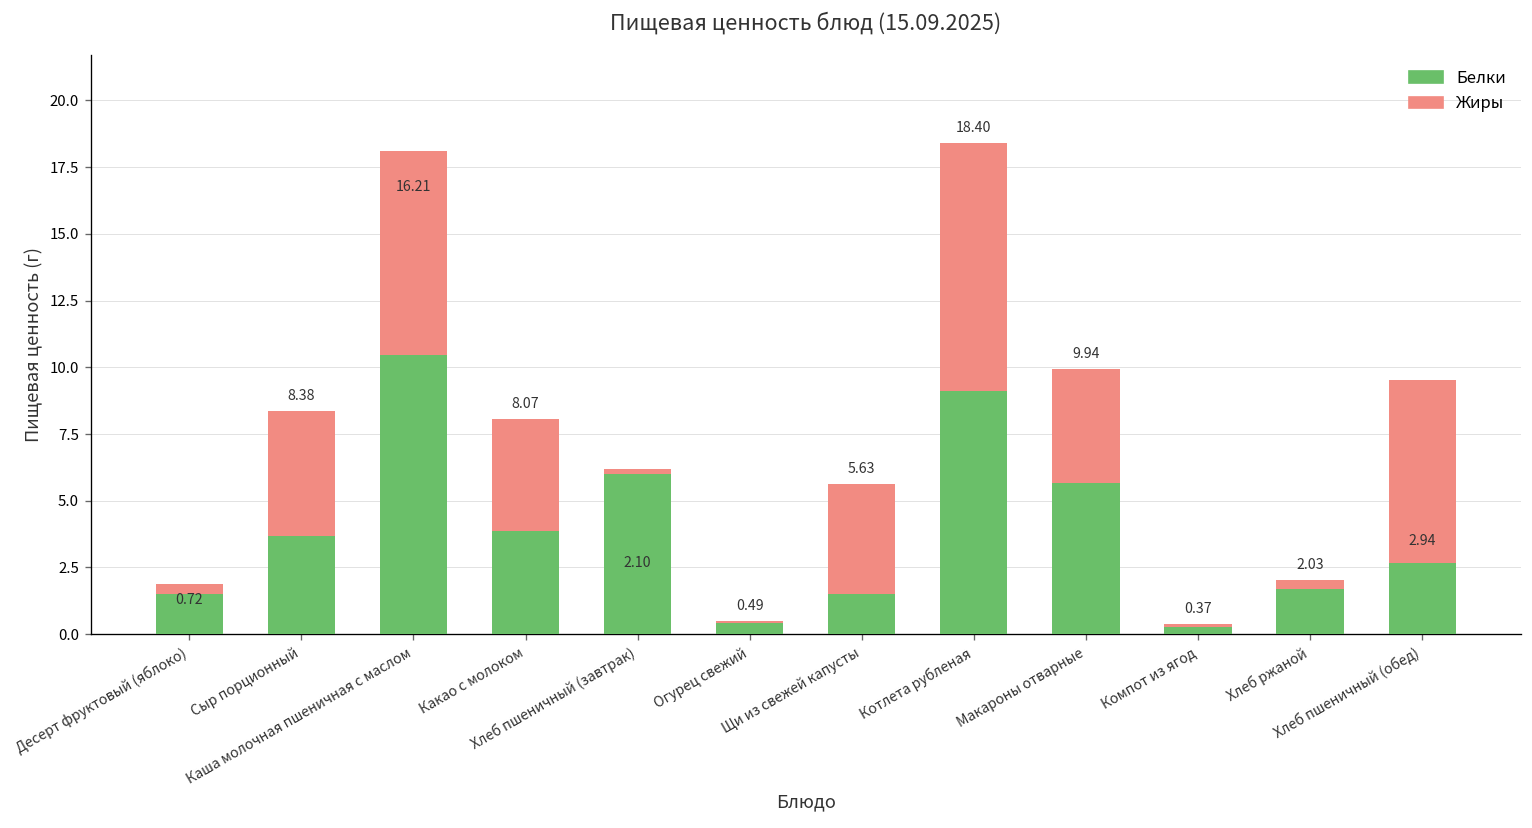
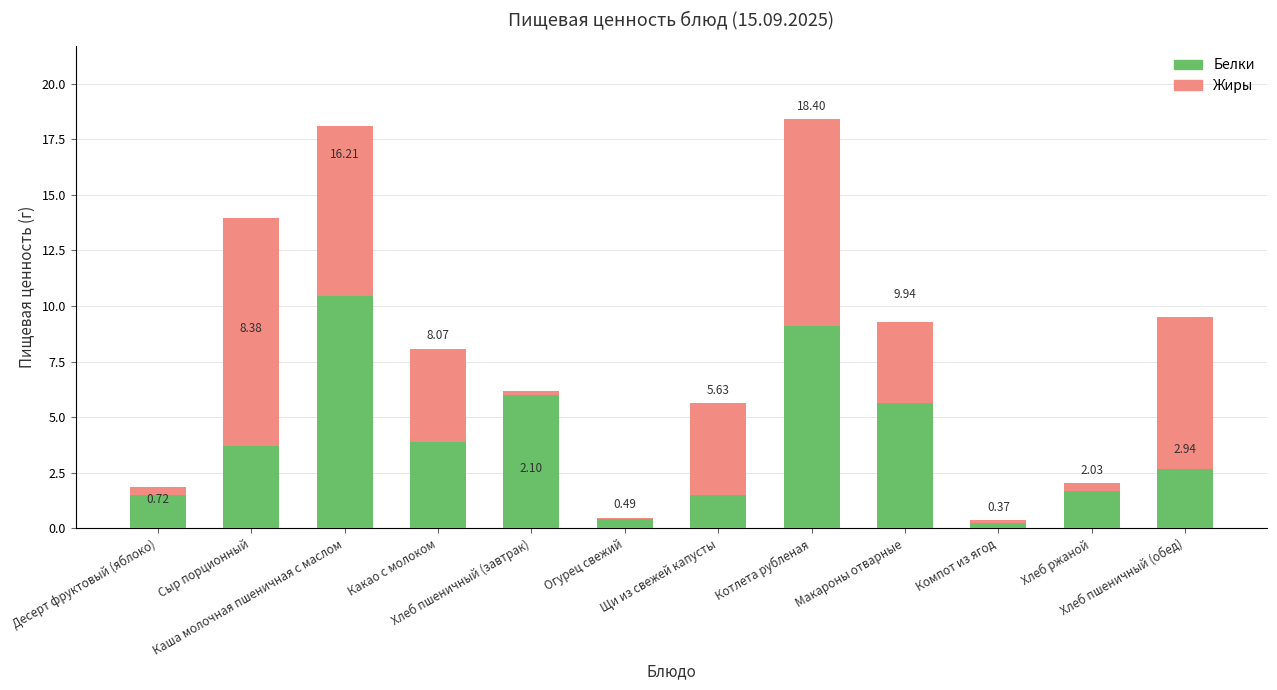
Жиры, Сыр порционный: 4.7 -> 10.3
Жиры, Макароны отварные: 4.3 -> 3.6
